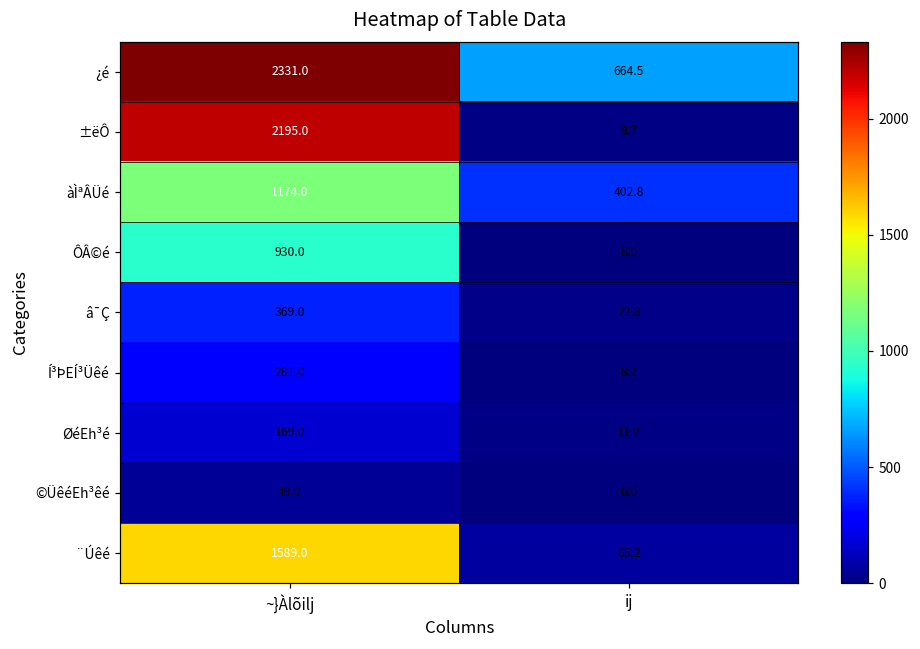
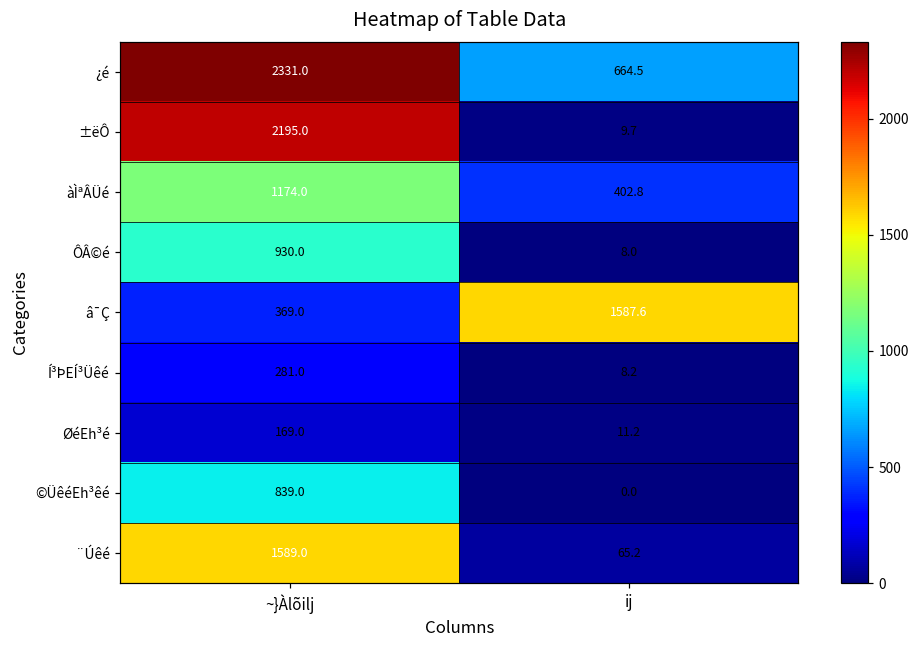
â¯Ç, ij: 22.8 -> 1587.6
©ÜêéEh³êé, ~}Àlõilj: 49.0 -> 839.0
